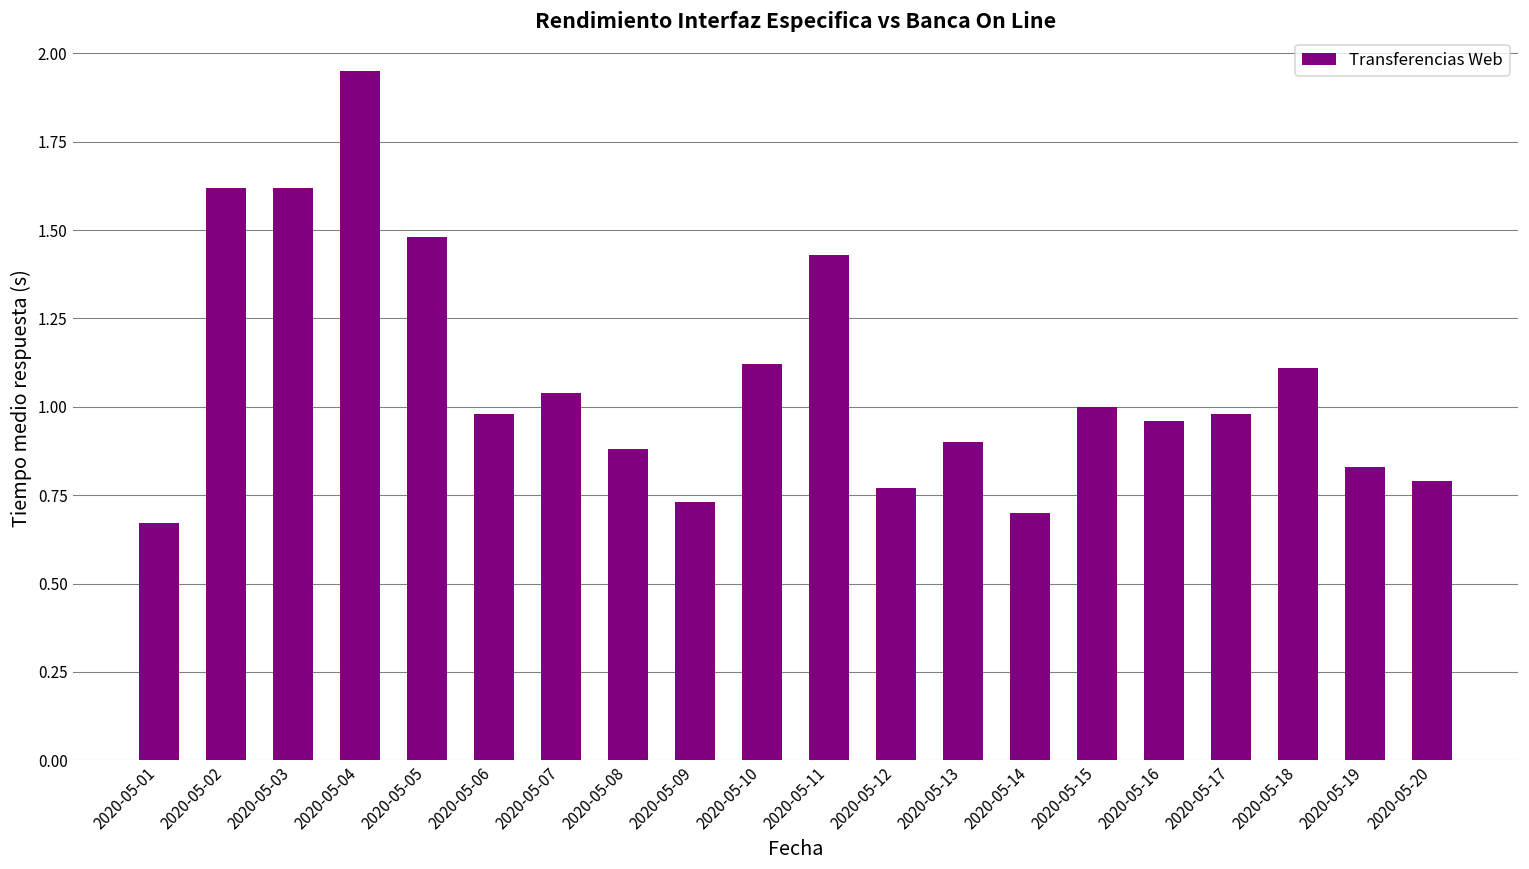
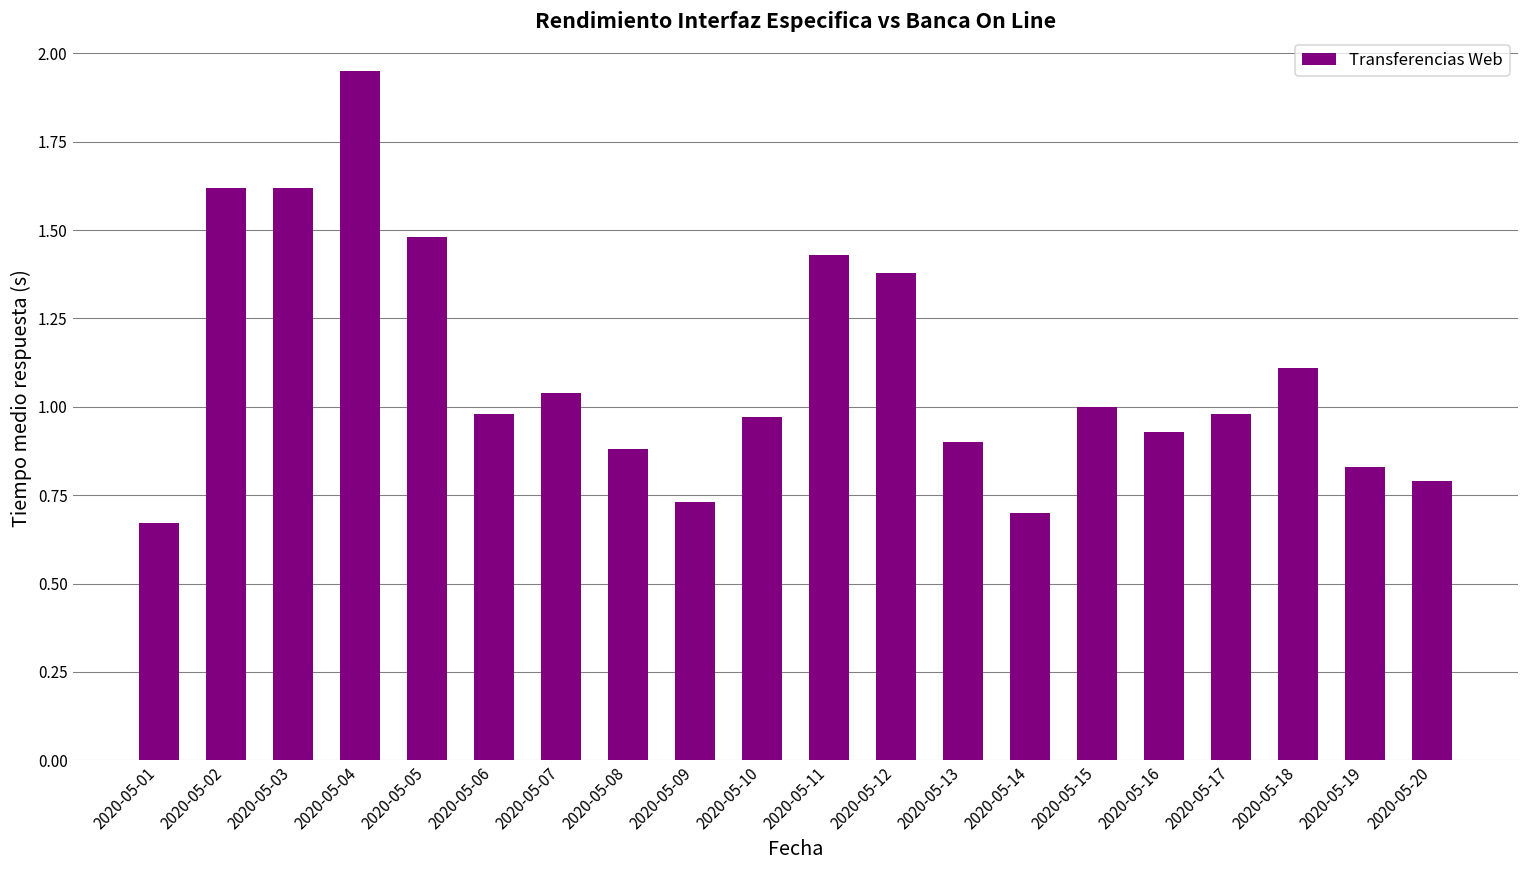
2020-05-10: 1.12 -> 0.97
2020-05-12: 0.77 -> 1.38
2020-05-16: 0.96 -> 0.93
